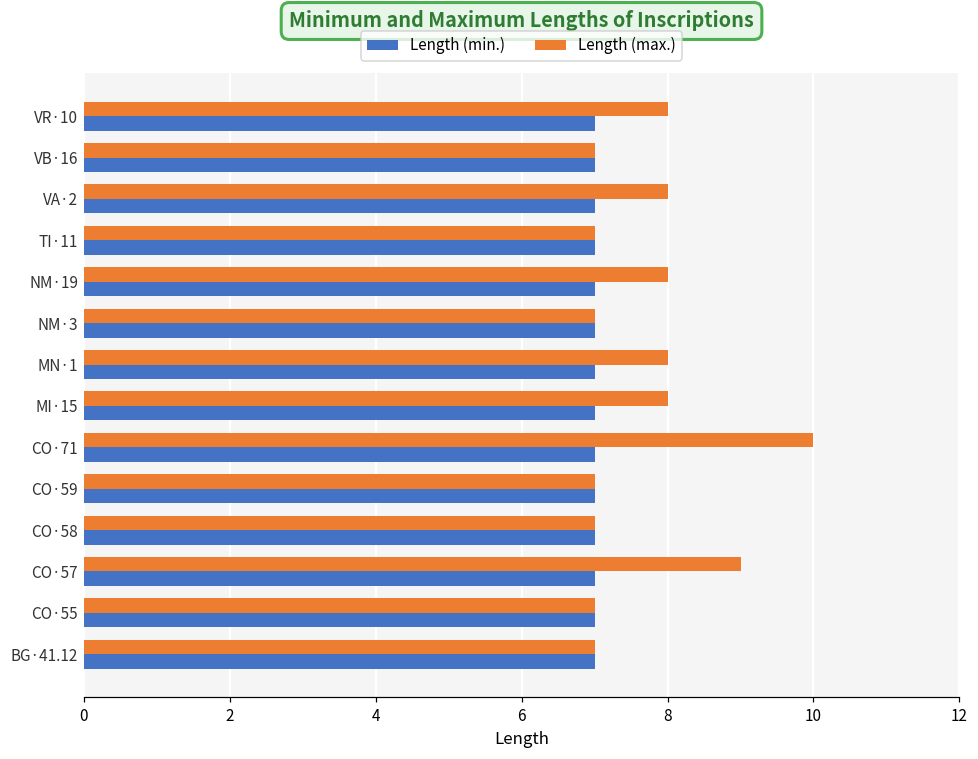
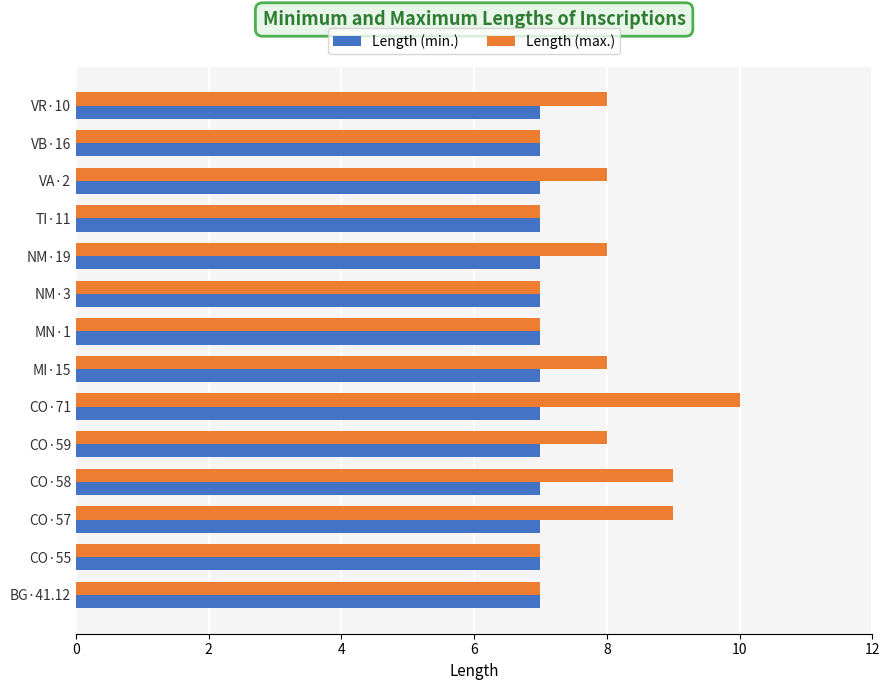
Length (max.), MN·1: 8 -> 7
Length (max.), CO·59: 7 -> 8
Length (max.), CO·58: 7 -> 9
